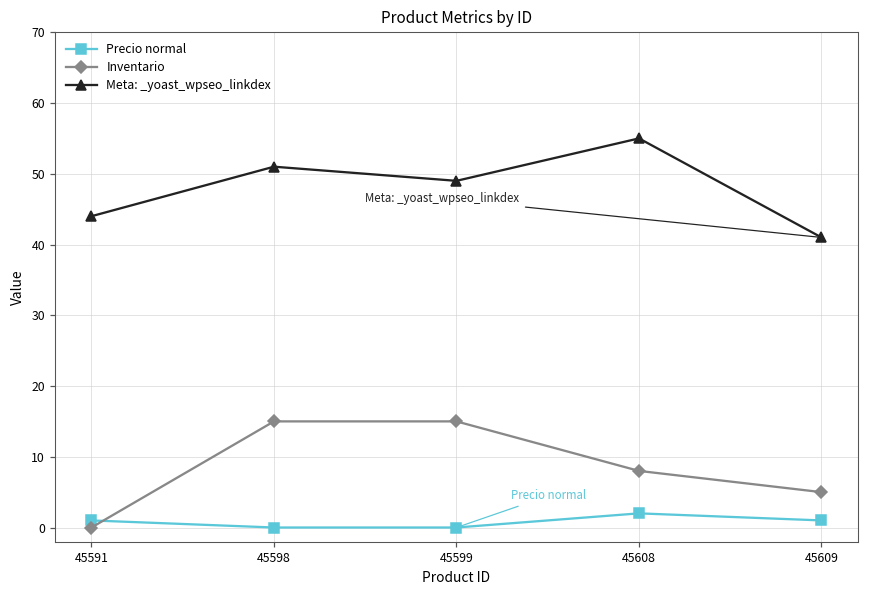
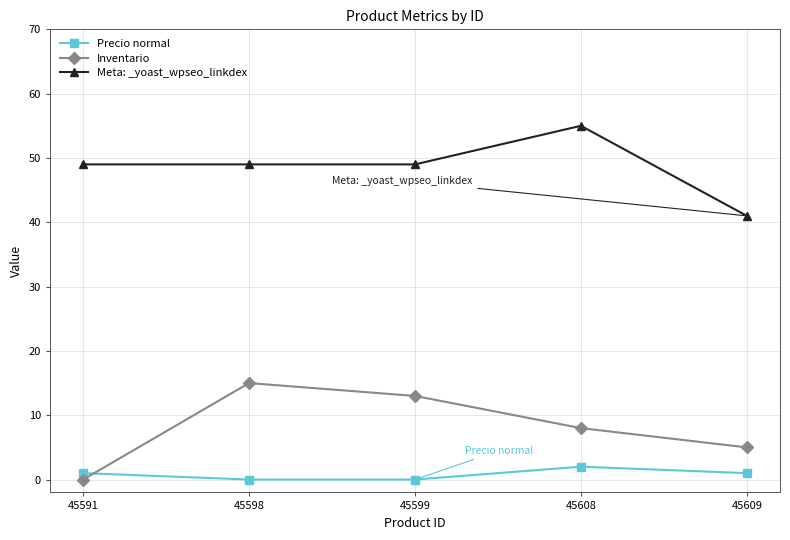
Meta: _yoast_wpseo_linkdex, 45591: 44 -> 49
Meta: _yoast_wpseo_linkdex, 45598: 51 -> 49
Inventario, 45599: 15 -> 13
